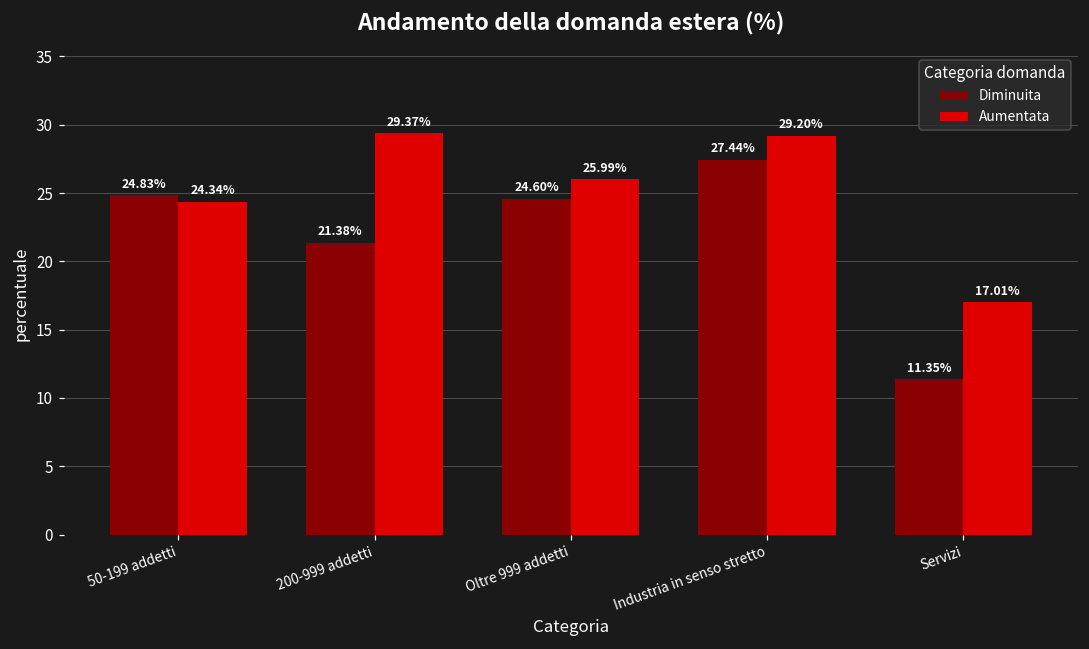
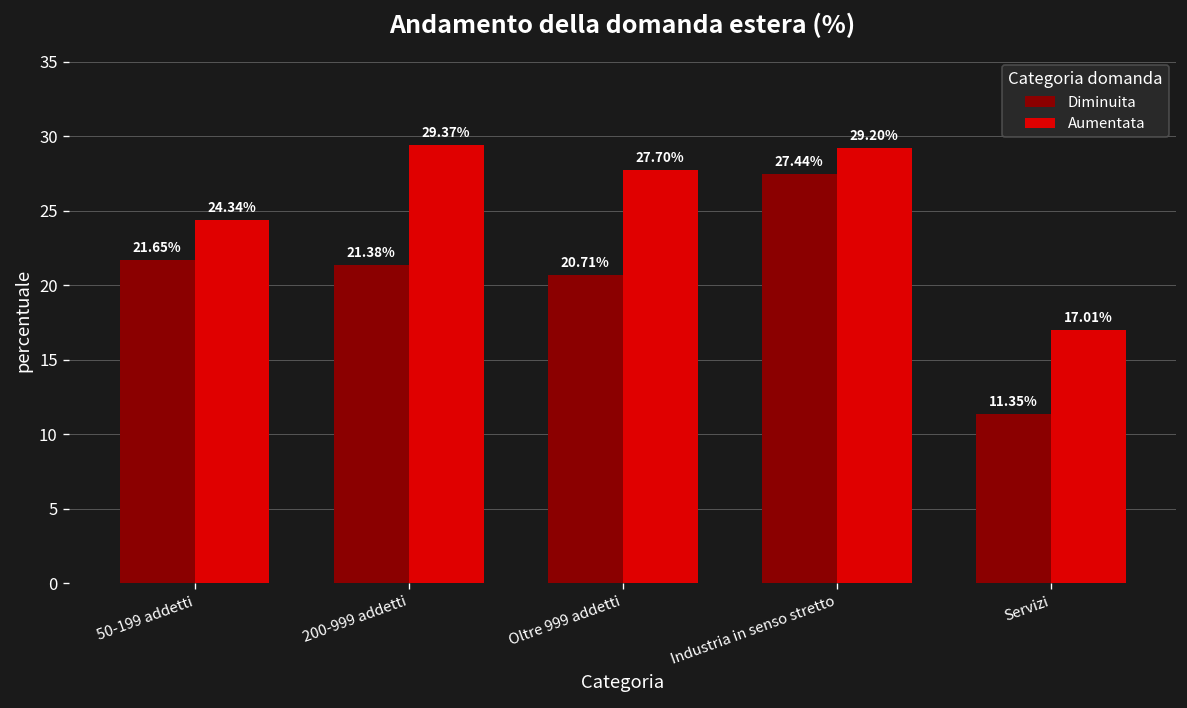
Diminuita, 50-199 addetti: 24.83% -> 21.65%
Diminuita, Oltre 999 addetti: 24.60% -> 20.71%
Aumentata, Oltre 999 addetti: 25.99% -> 27.70%
